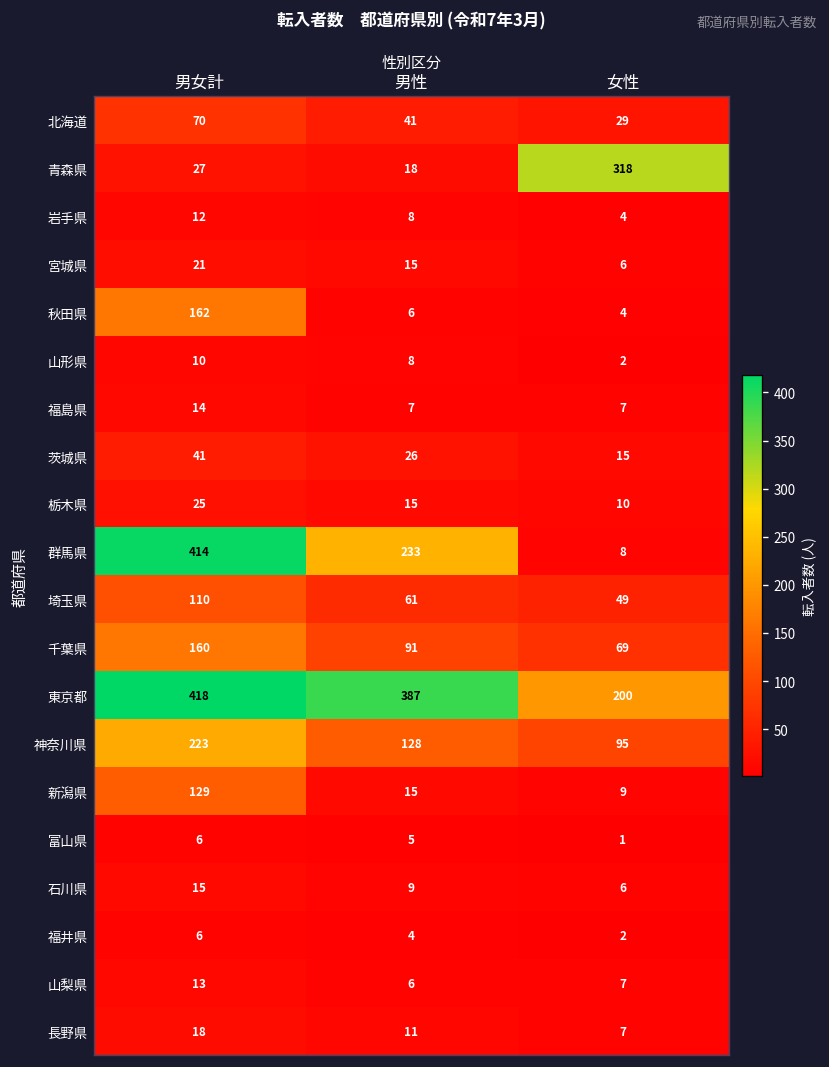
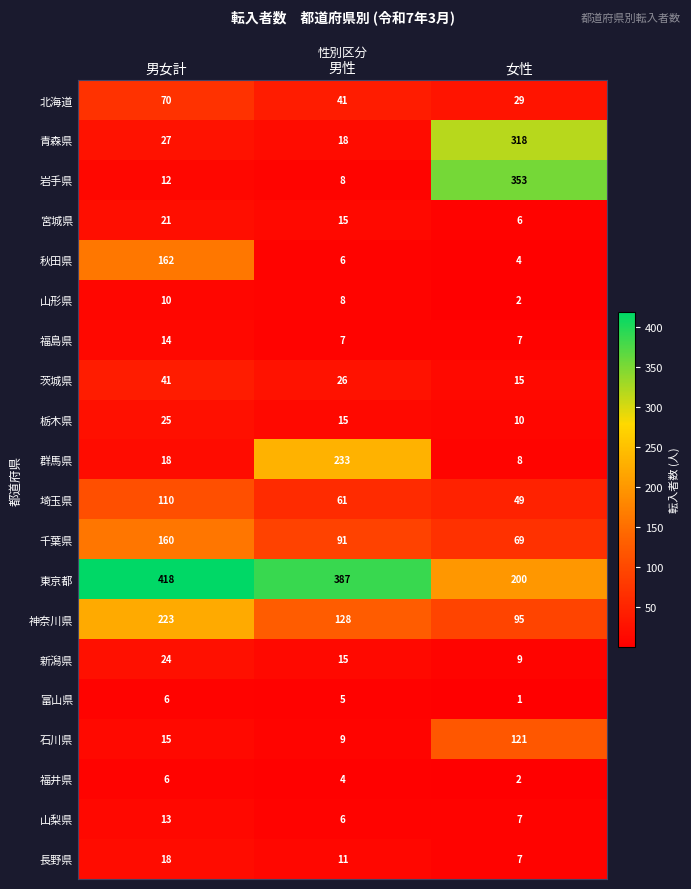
岩手県, 女性: 4 -> 353
群馬県, 男女計: 414 -> 18
新潟県, 男女計: 129 -> 24
石川県, 女性: 6 -> 121
